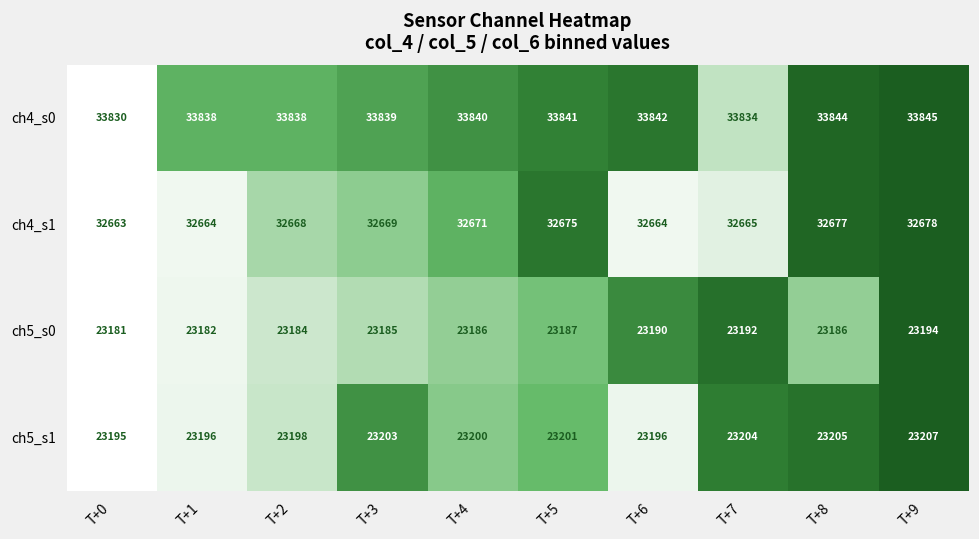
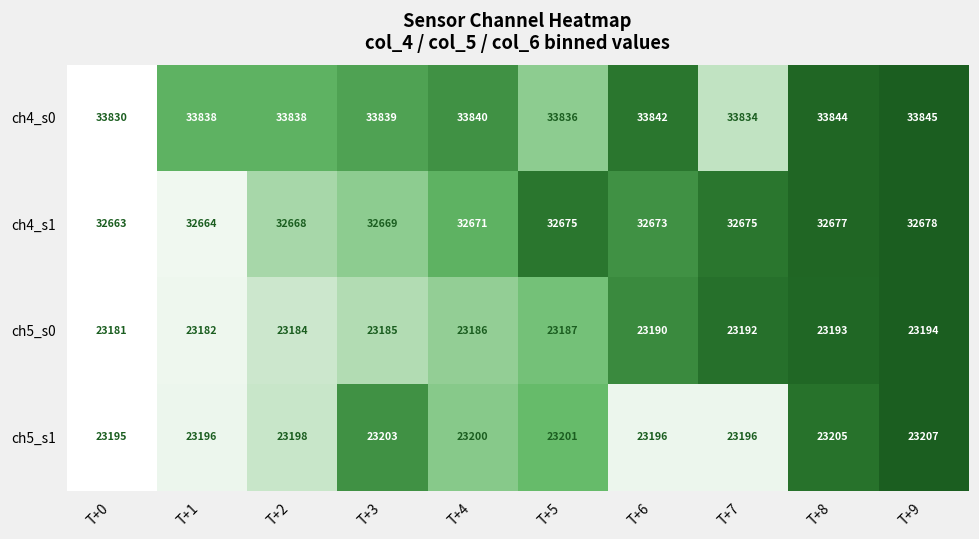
ch4_s0, T+5: 33841 -> 33836
ch4_s1, T+6: 32664 -> 32673
ch4_s1, T+7: 32665 -> 32675
ch5_s0, T+8: 23186 -> 23193
ch5_s1, T+7: 23204 -> 23196
